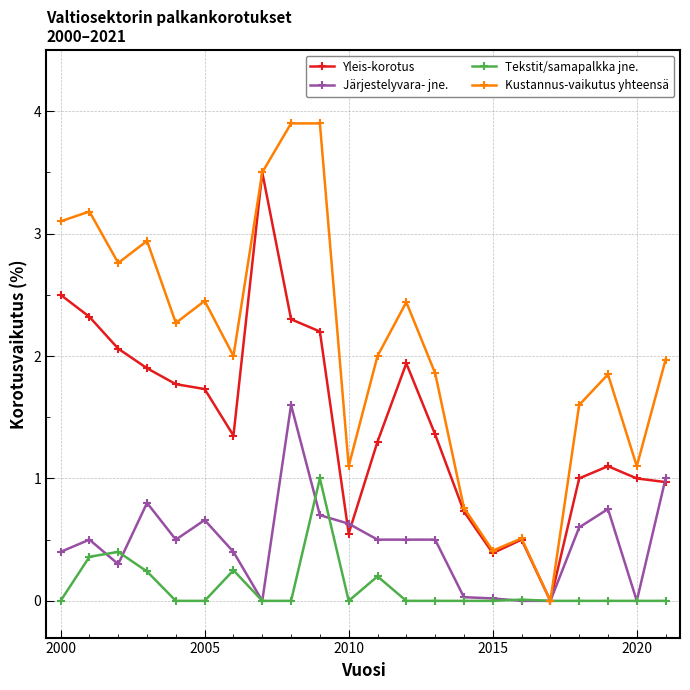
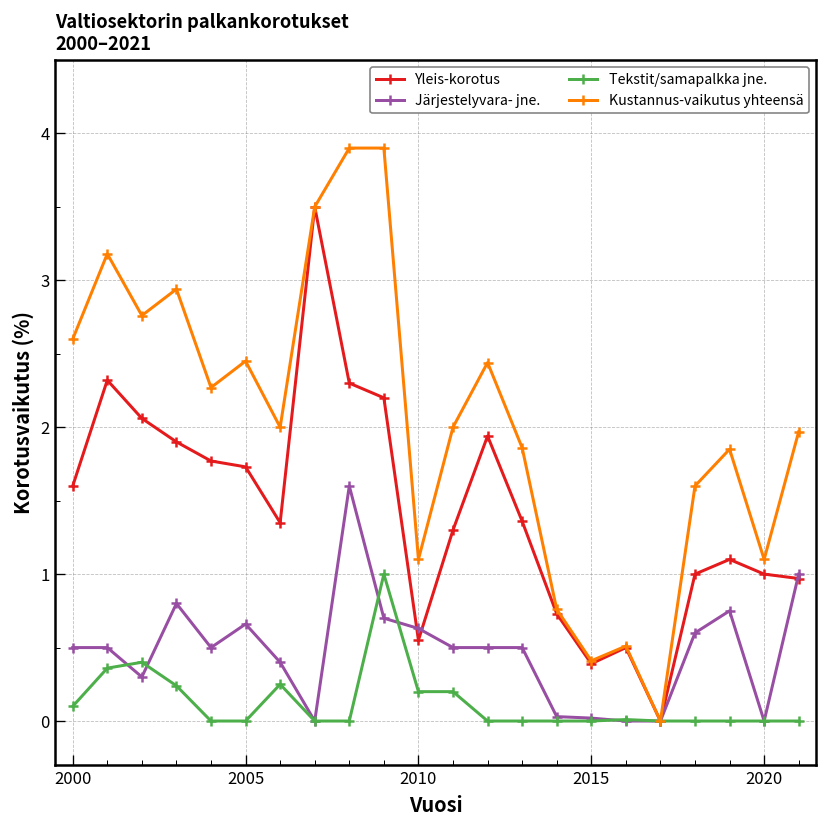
Yleis-korotus, 2000: 2.5 -> 1.6
Järjestelyvara- jne., 2000: 0.4 -> 0.5
Tekstit/samapalkka jne., 2000: 0.0 -> 0.1
Kustannus-vaikutus yhteensä, 2000: 3.1 -> 2.6
Tekstit/samapalkka jne., 2010: 0.0 -> 0.2
